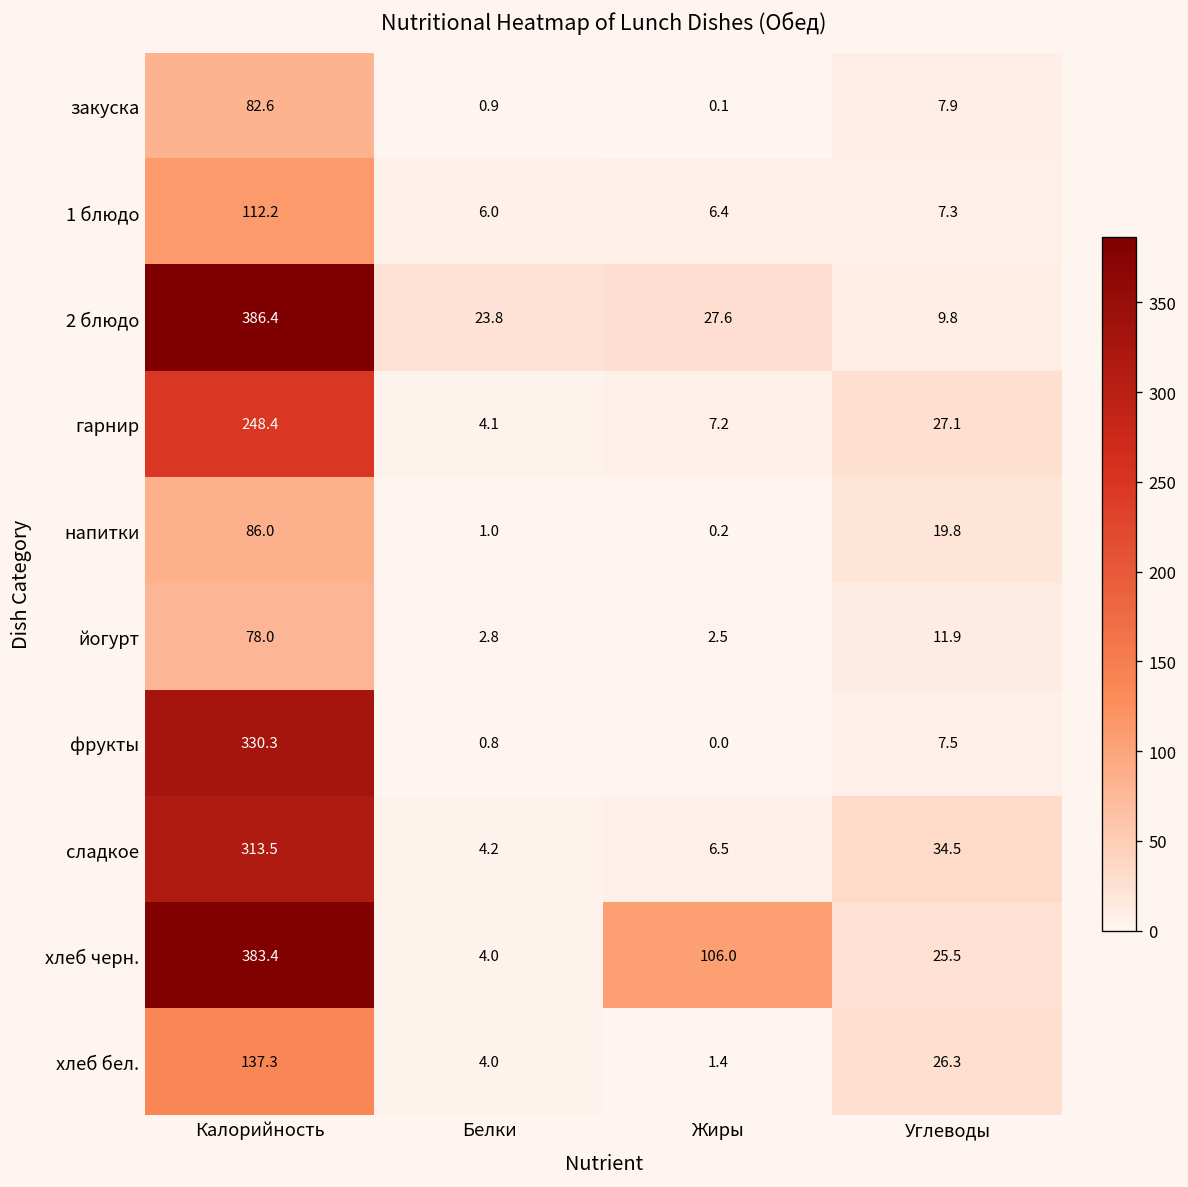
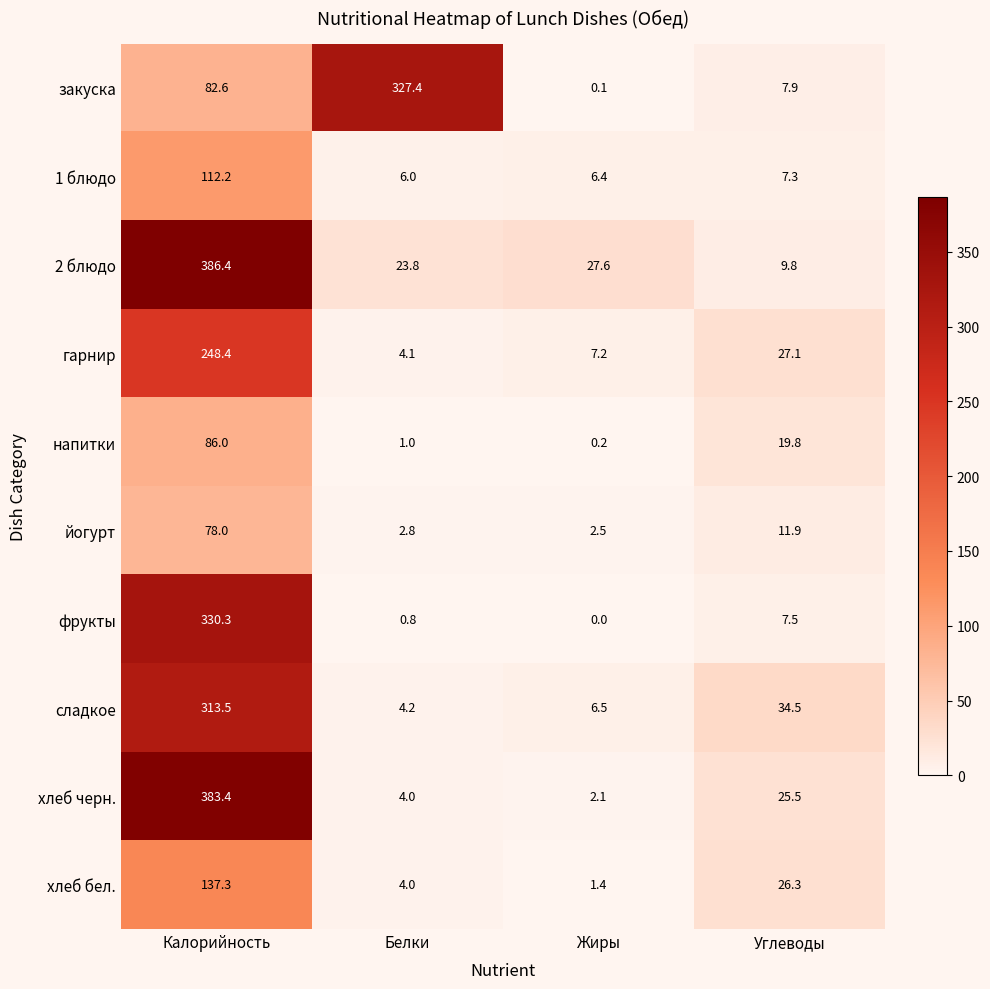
закуска, Белки: 0.9 -> 327.4
хлеб черн., Жиры: 106.0 -> 2.1
